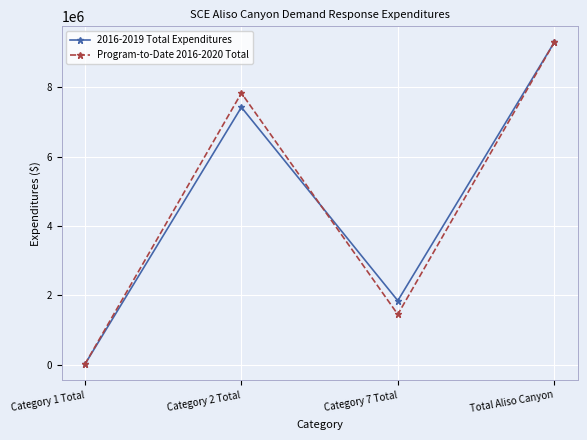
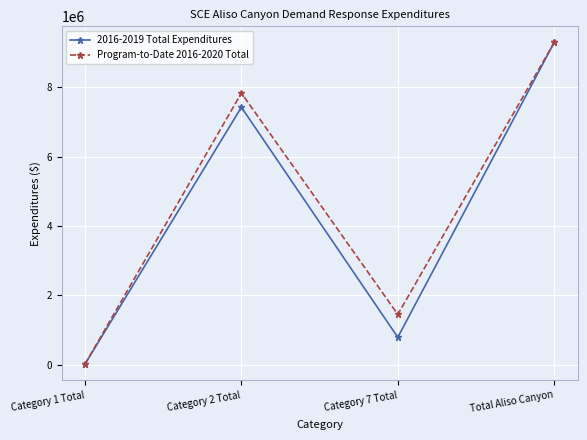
2016-2019 Total Expenditures, Category 7 Total: 1900000 -> 800000
